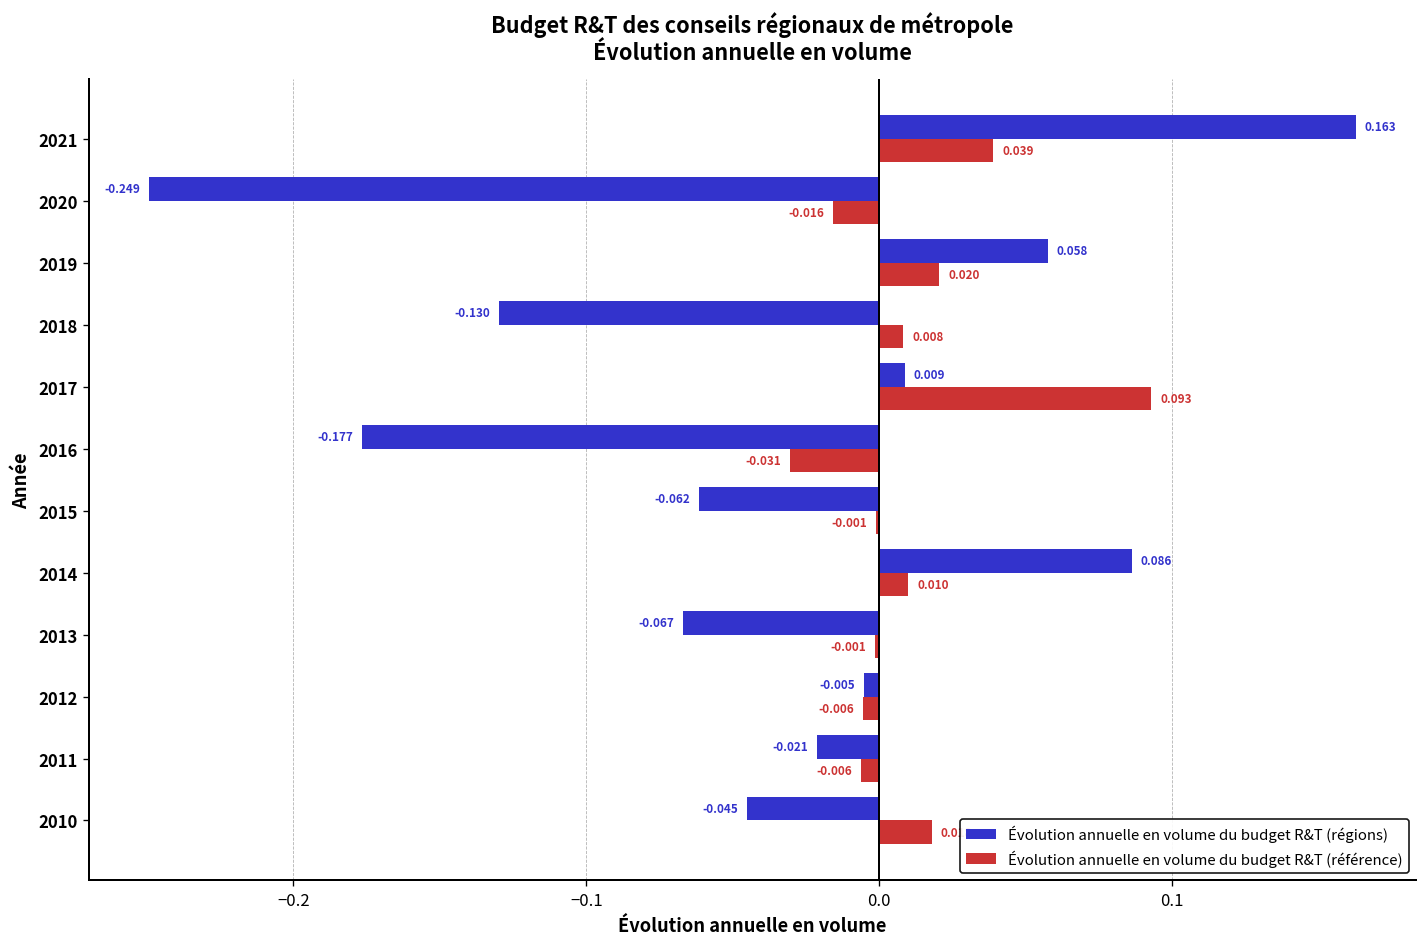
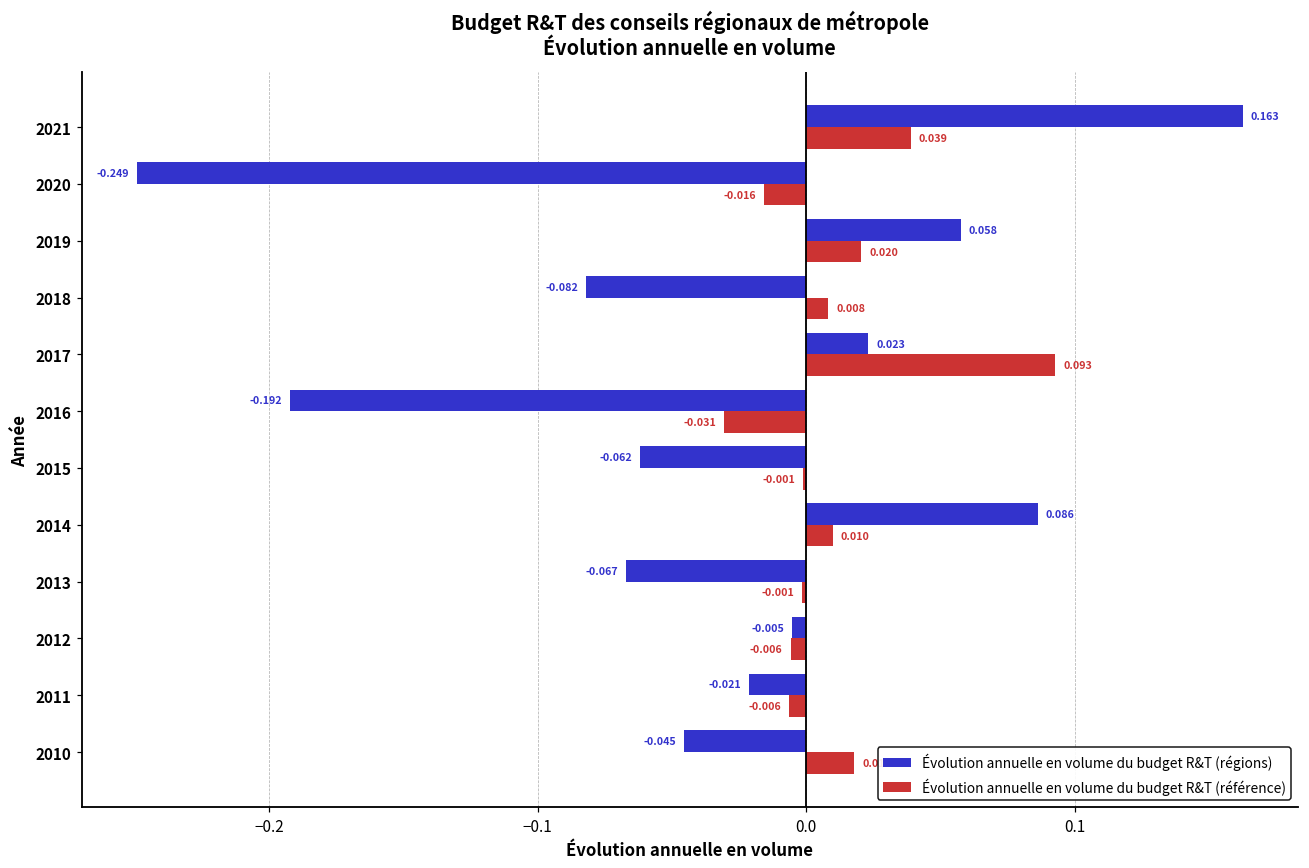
Évolution annuelle en volume du budget R&T (régions), 2018: -0.130 -> -0.082
Évolution annuelle en volume du budget R&T (régions), 2017: 0.009 -> 0.023
Évolution annuelle en volume du budget R&T (régions), 2016: -0.177 -> -0.192
